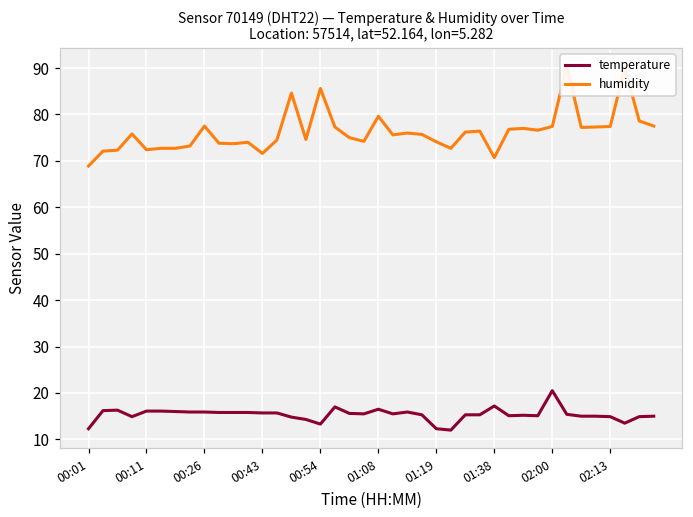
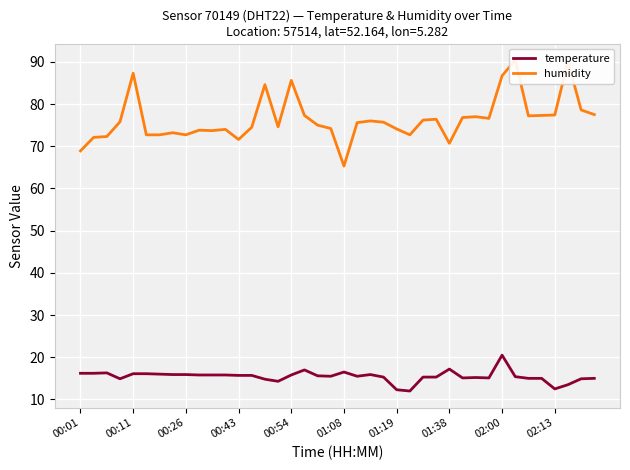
temperature, 00:01: 12 -> 16
humidity, 00:11: 72 -> 87
humidity, 00:26: 78 -> 73
temperature, 00:54: 13 -> 16
humidity, 01:08: 80 -> 65
humidity, 02:00: 77 -> 87
temperature, 02:13: 15 -> 13
